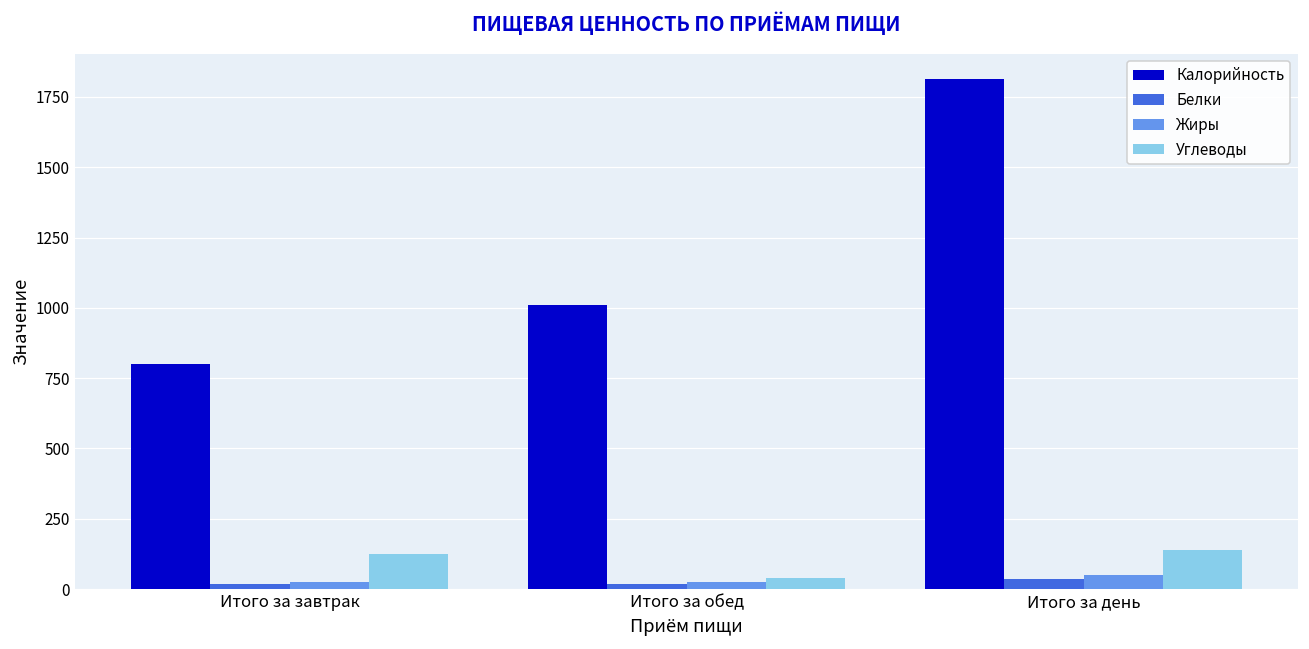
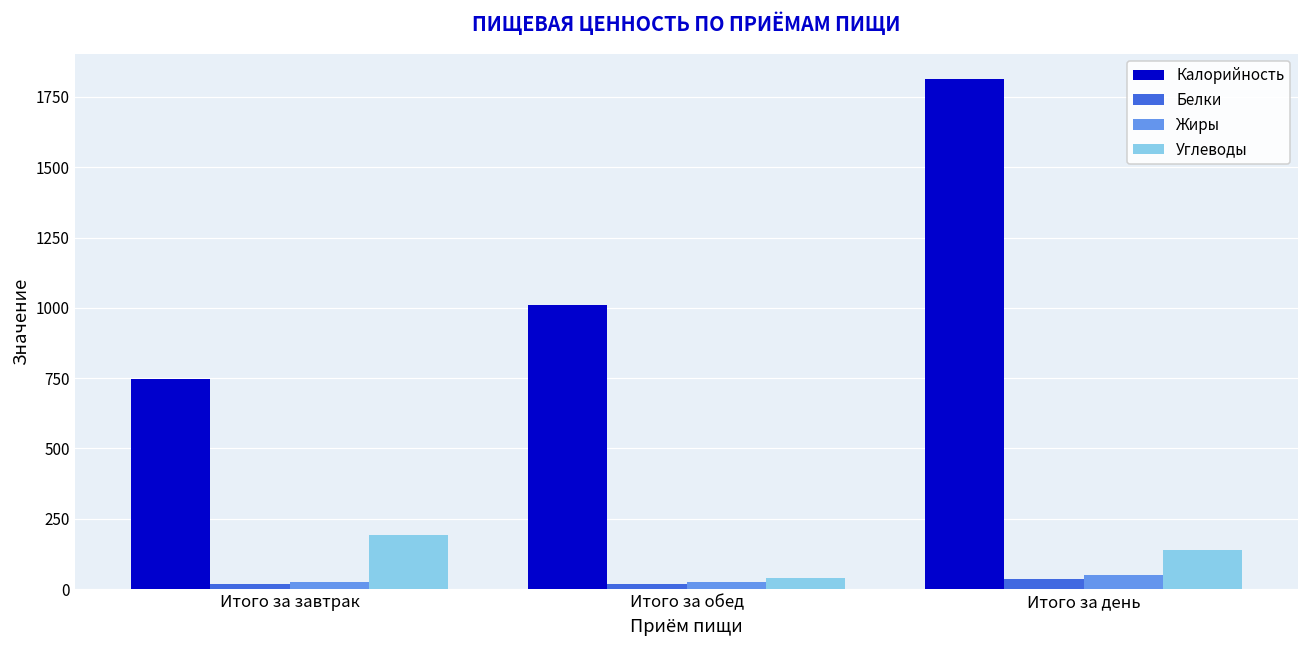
Калорийность, Итого за завтрак: 800 -> 750
Углеводы, Итого за завтрак: 130 -> 190
